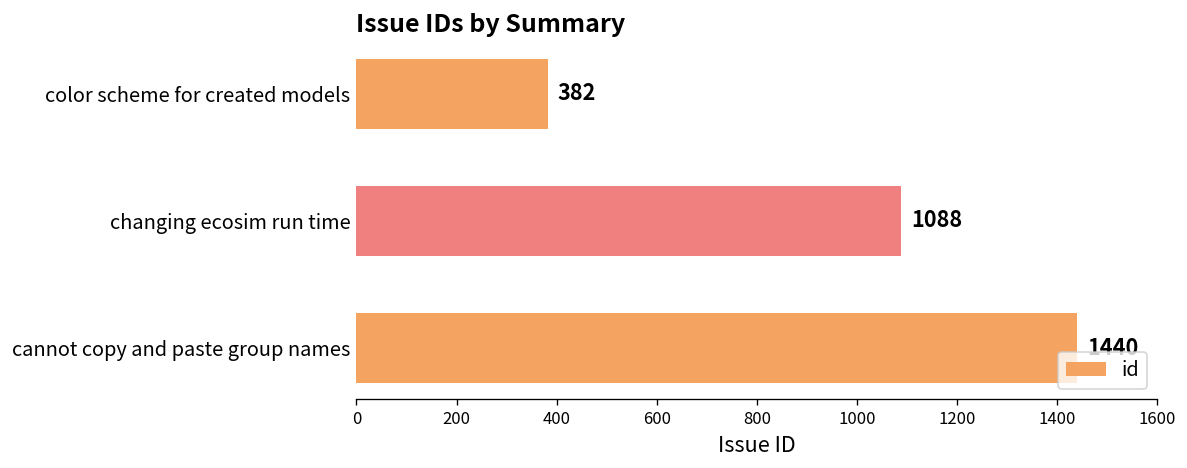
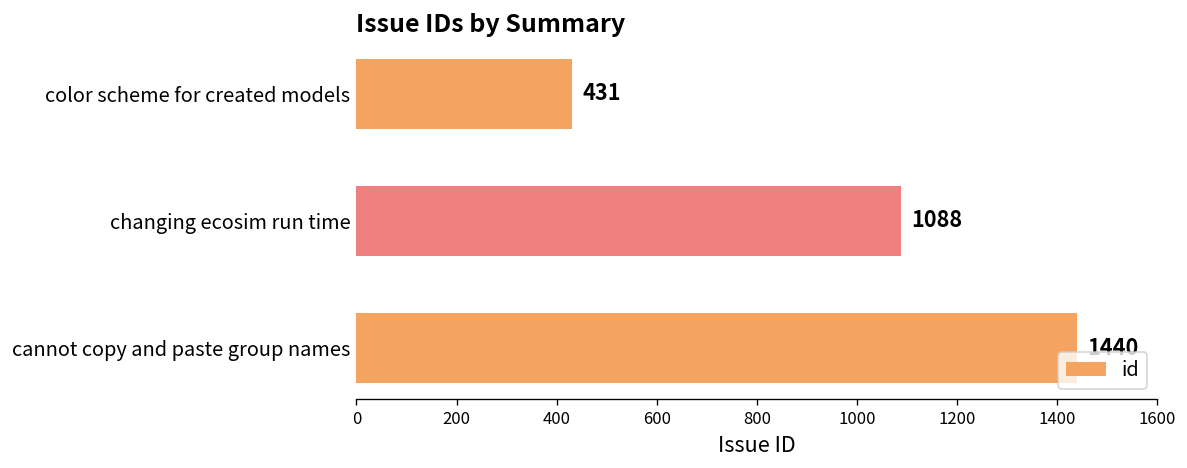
color scheme for created models: 382 -> 431
